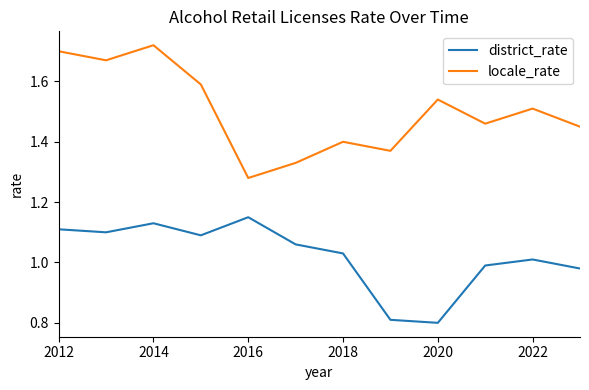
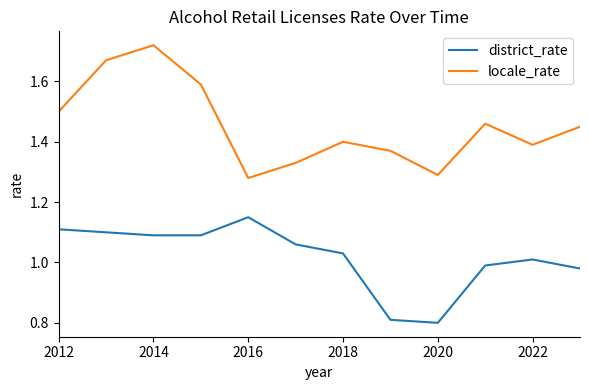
locale_rate, 2012: 1.7 -> 1.5
district_rate, 2014: 1.13 -> 1.09
locale_rate, 2020: 1.54 -> 1.29
locale_rate, 2022: 1.51 -> 1.39
